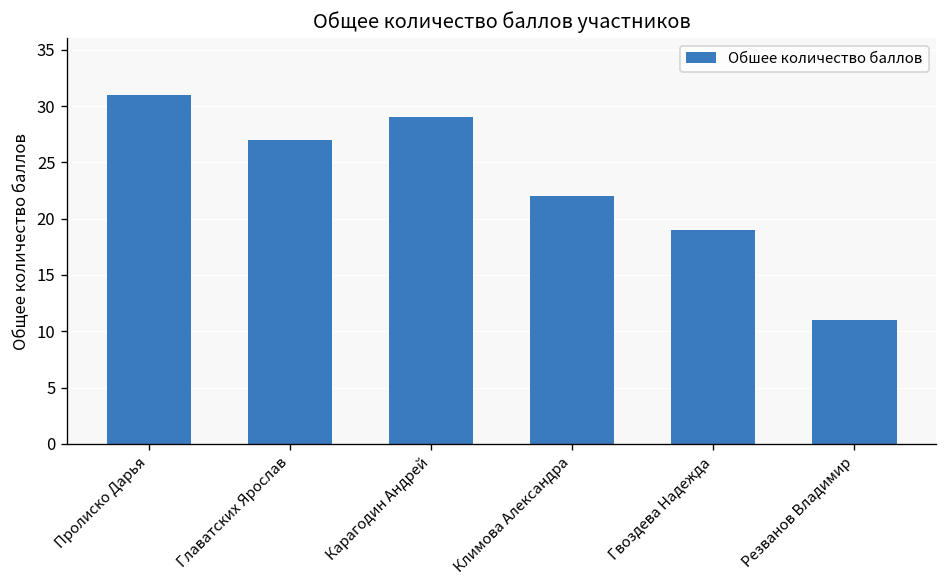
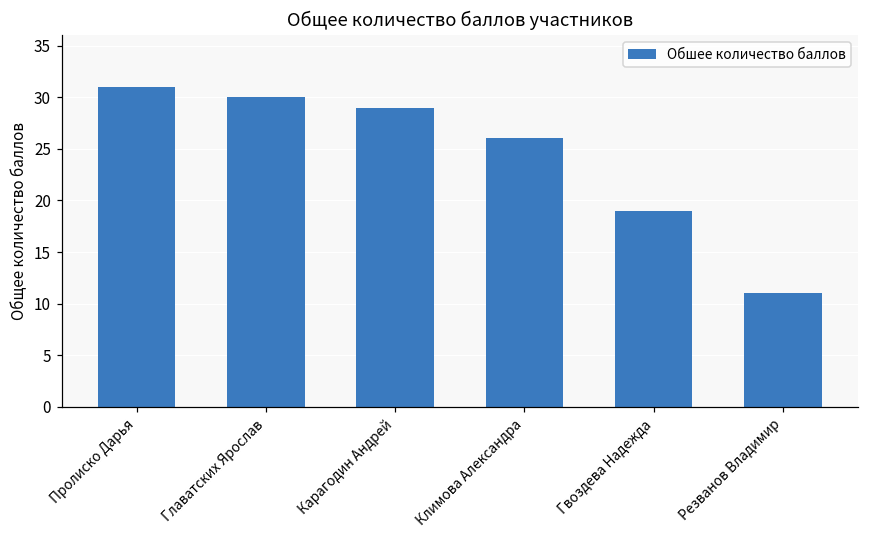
Главатских Ярослав: 27 -> 30
Климова Александра: 22 -> 26
